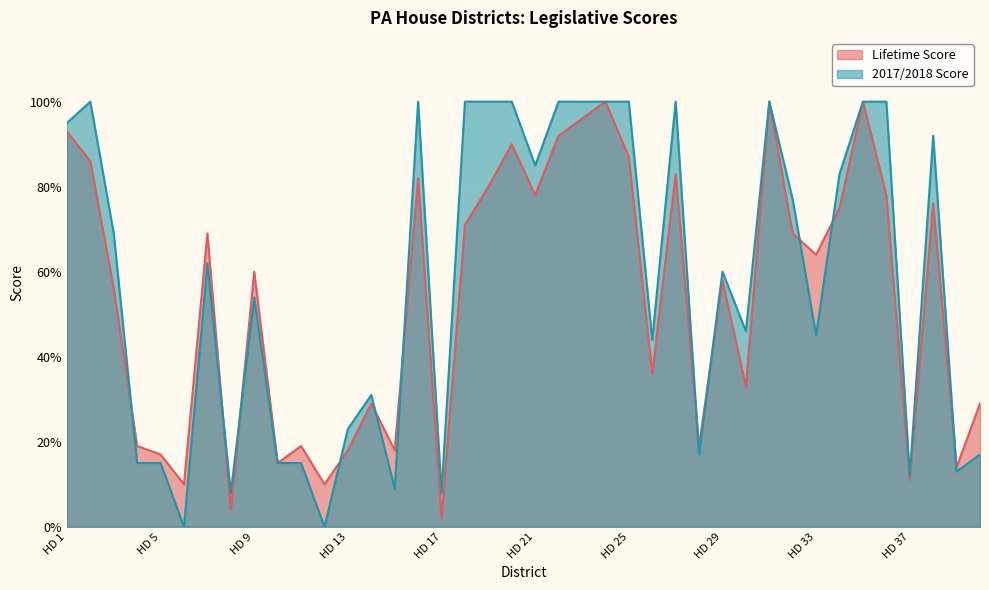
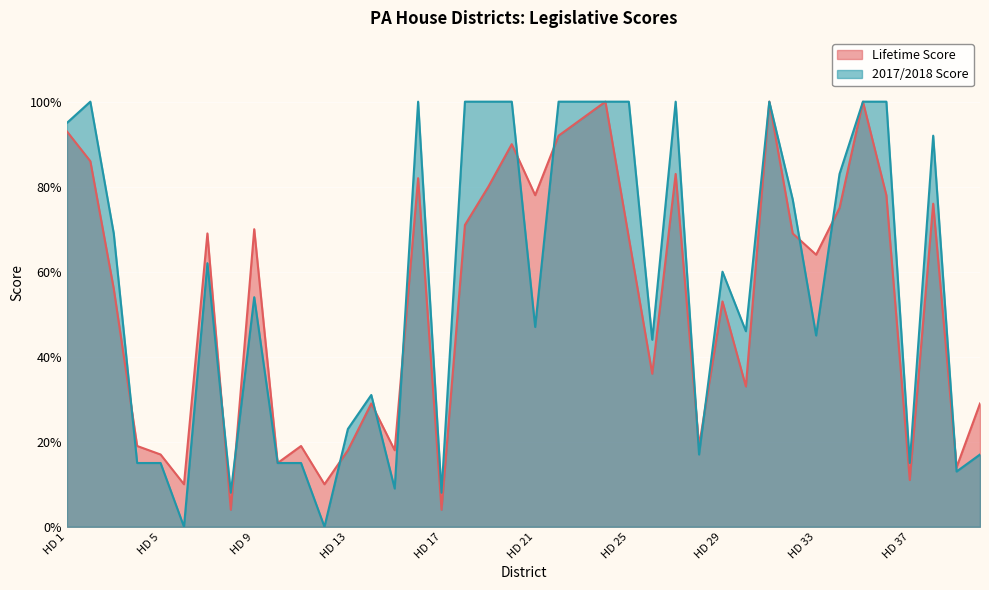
Lifetime Score, HD 9: 60% -> 70%
Lifetime Score, HD 17: 2% -> 4%
2017/2018 Score, HD 21: 85% -> 47%
Lifetime Score, HD 25: 87% -> 68%
Lifetime Score, HD 29: 58% -> 53%
2017/2018 Score, HD 37: 12% -> 15%
